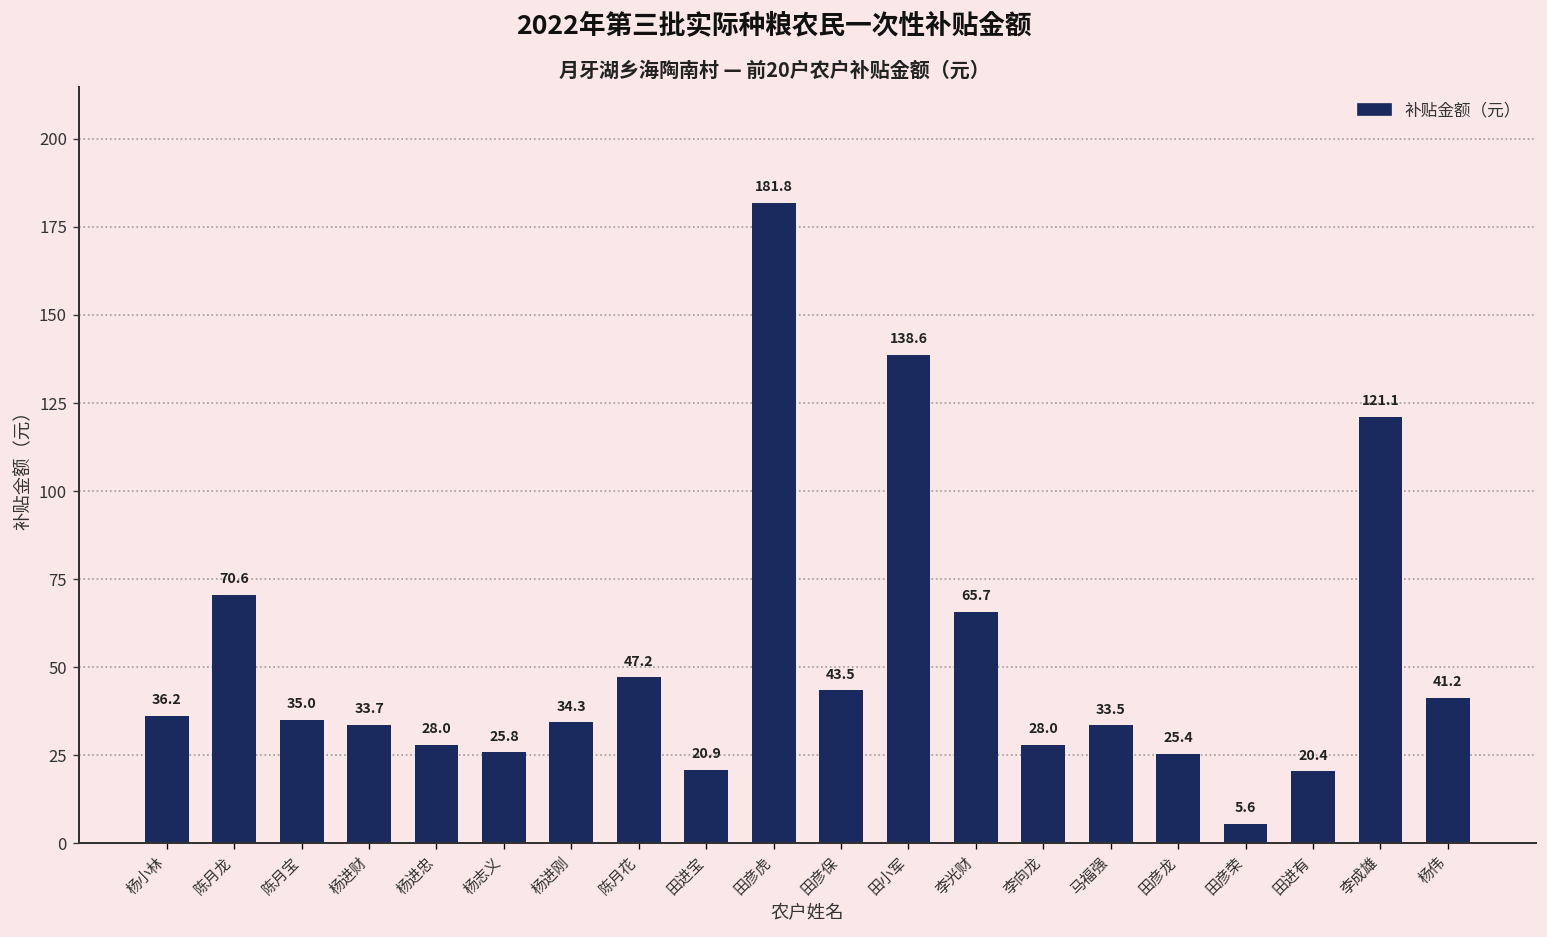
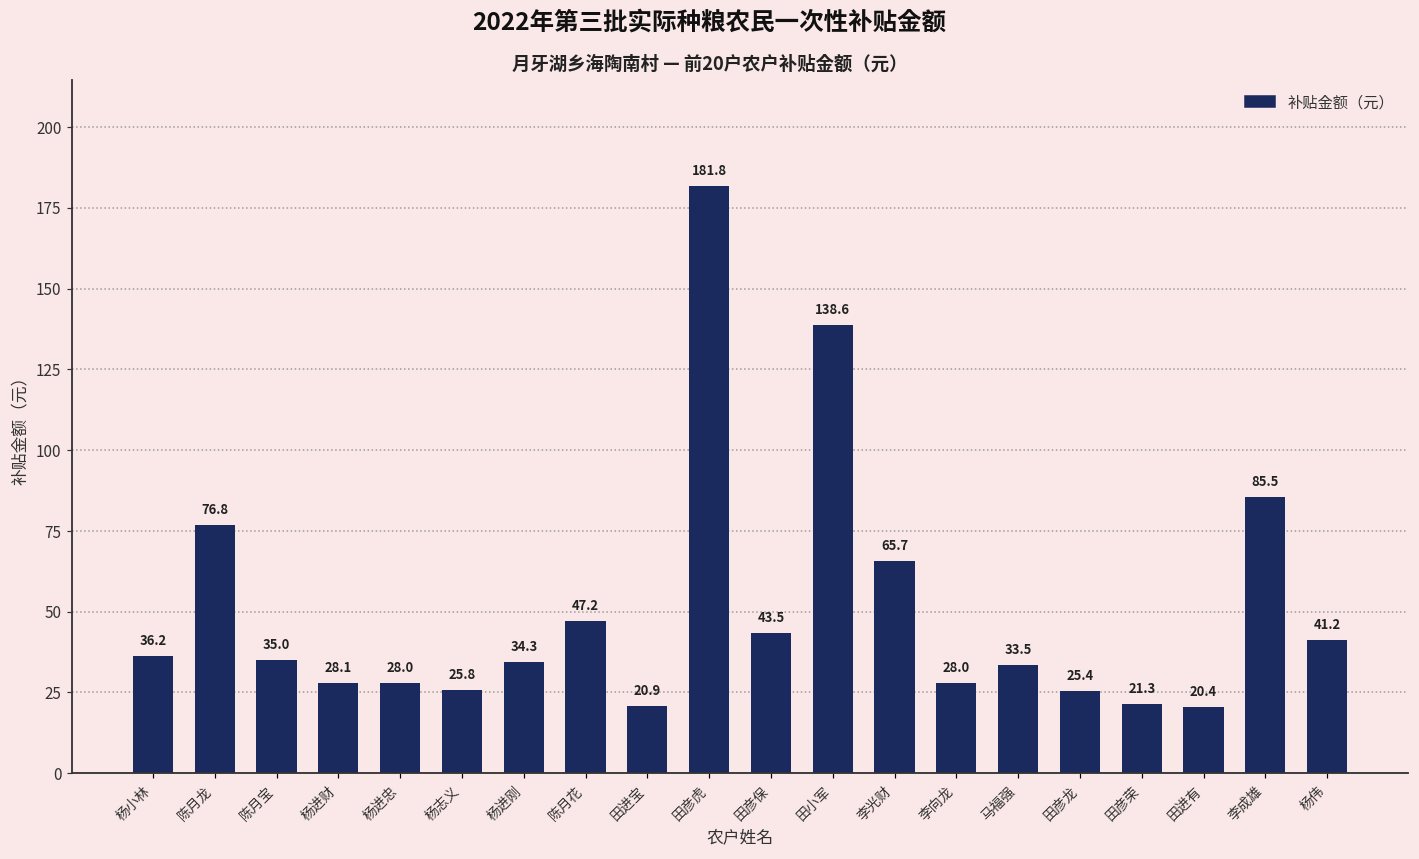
陈月龙: 70.6 -> 76.8
杨进财: 33.7 -> 28.1
田彦荣: 5.6 -> 21.3
李成雄: 121.1 -> 85.5
